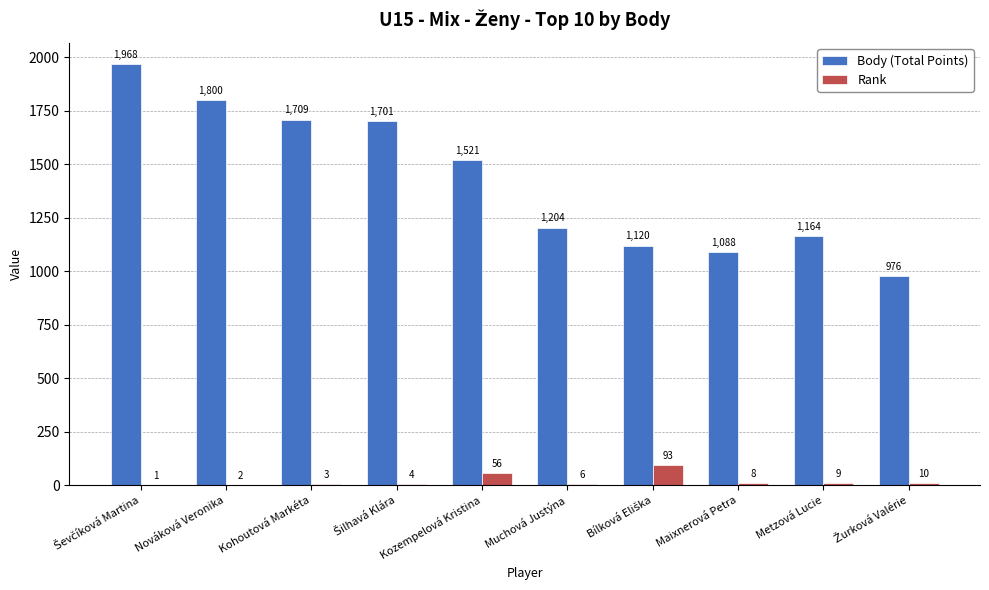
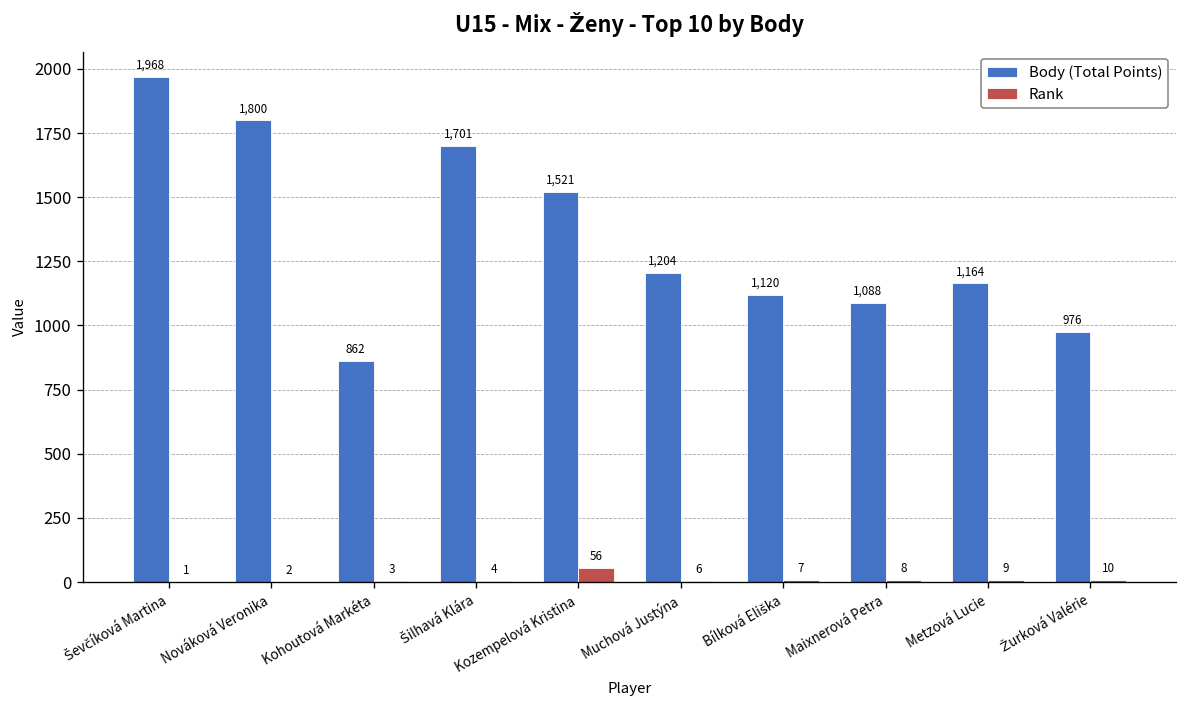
Body (Total Points), Kohoutová Markéta: 1,709 -> 862
Rank, Bílková Eliška: 93 -> 7
